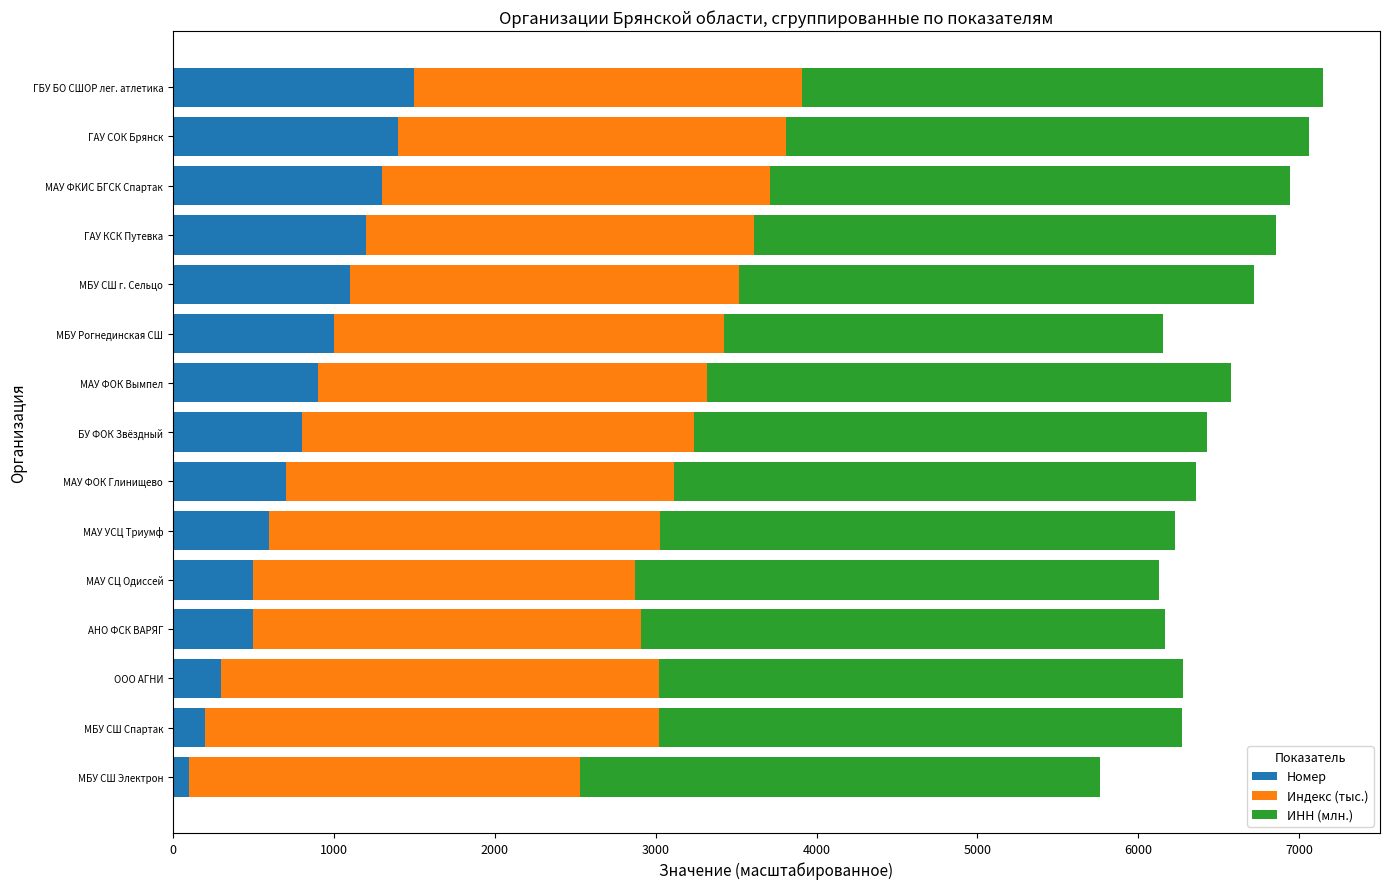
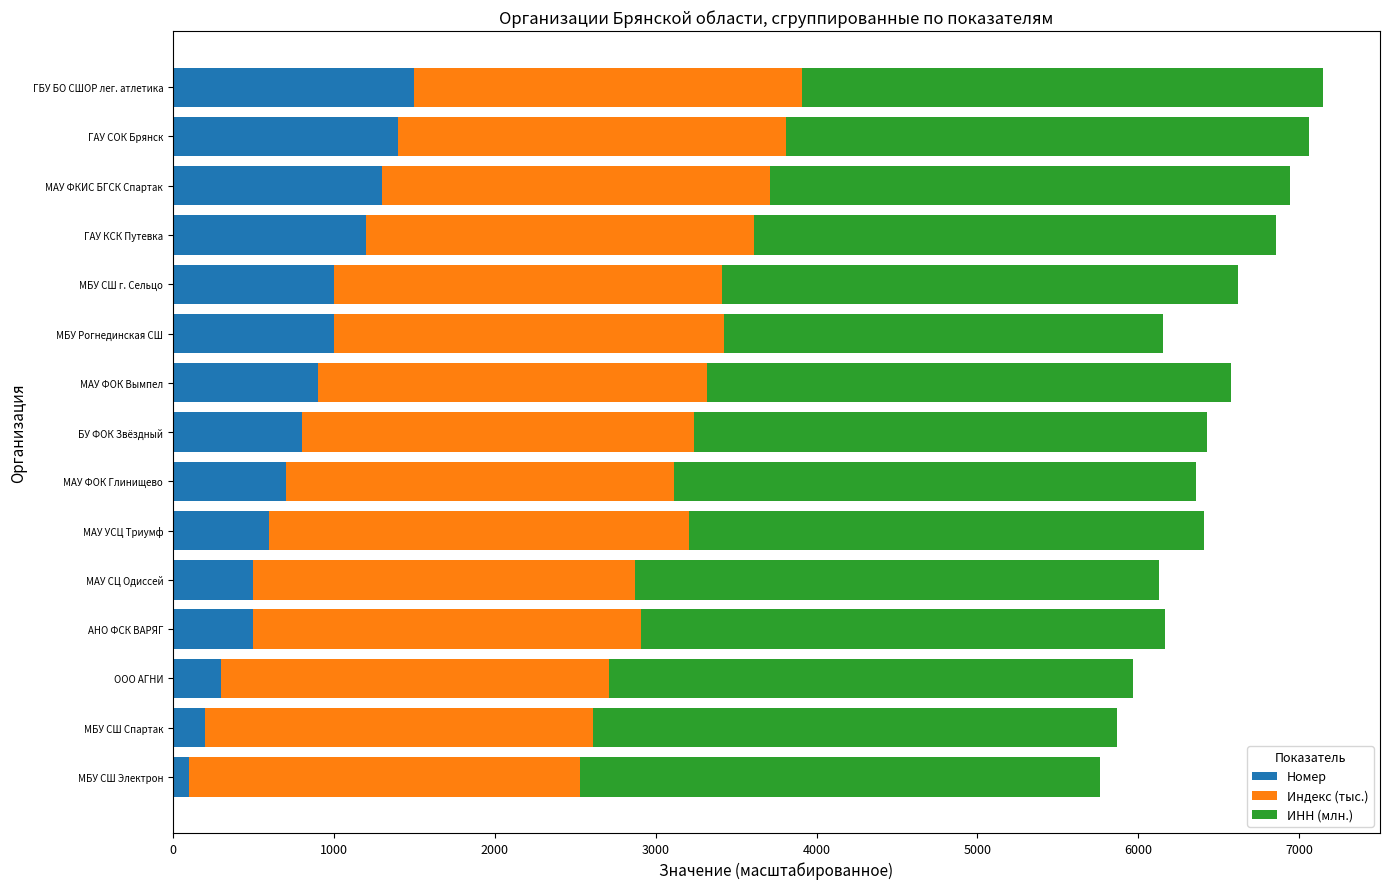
Номер, МБУ СШ г. Сельцо: 1100 -> 1000
Индекс (тыс.), МАУ УСЦ Триумф: 2430 -> 2610
Индекс (тыс.), ООО АГНИ: 2720 -> 2410
Индекс (тыс.), МБУ СШ Спартак: 2820 -> 2410
